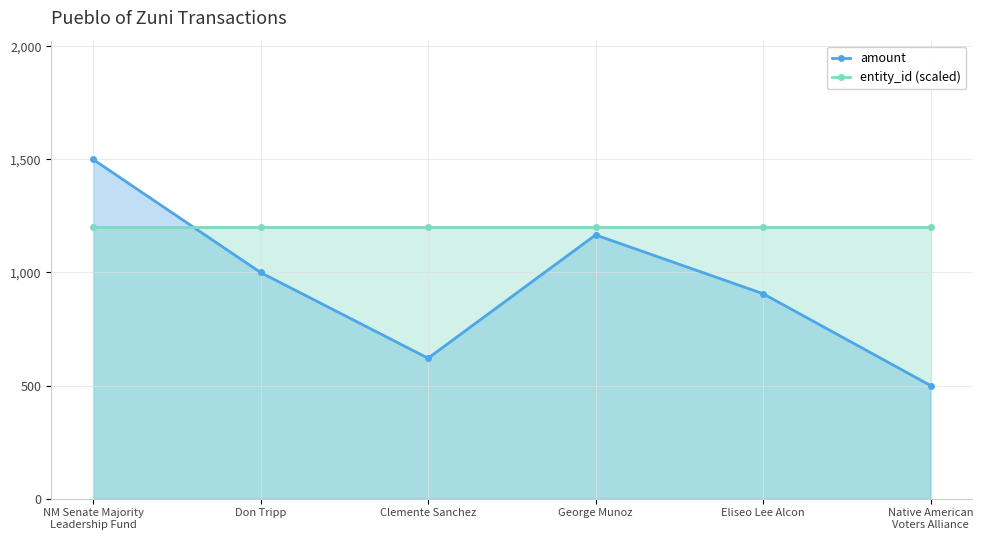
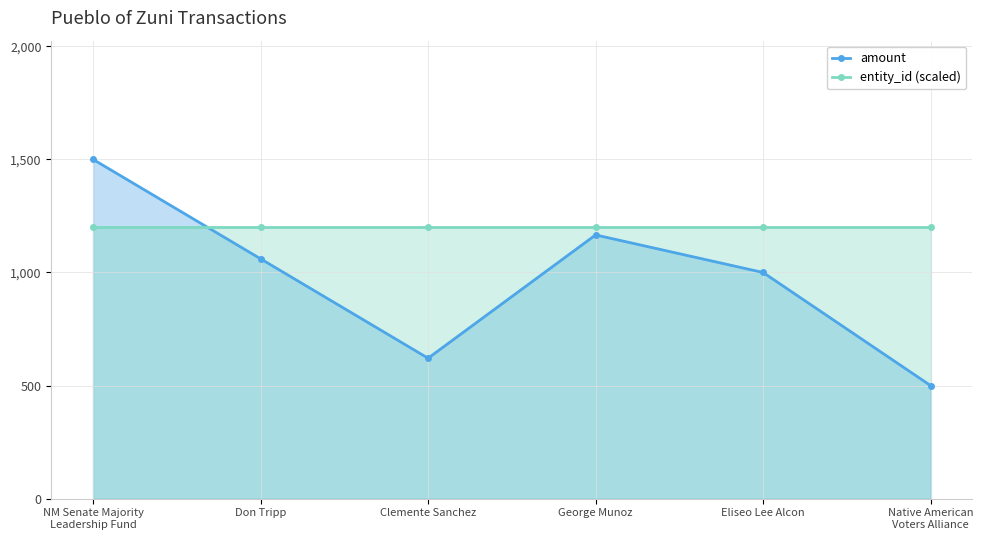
amount, Don Tripp: 1,000 -> 1,060
amount, Eliseo Lee Alcon: 910 -> 1,000
